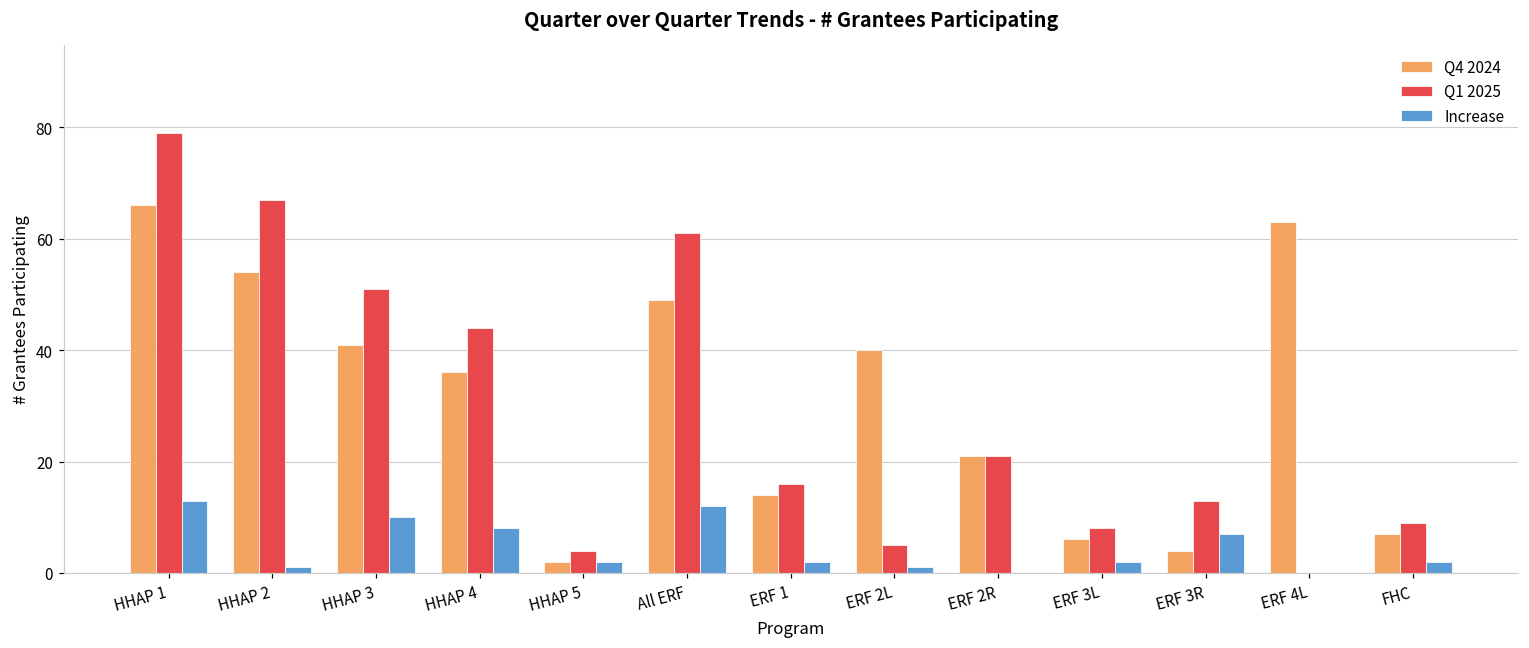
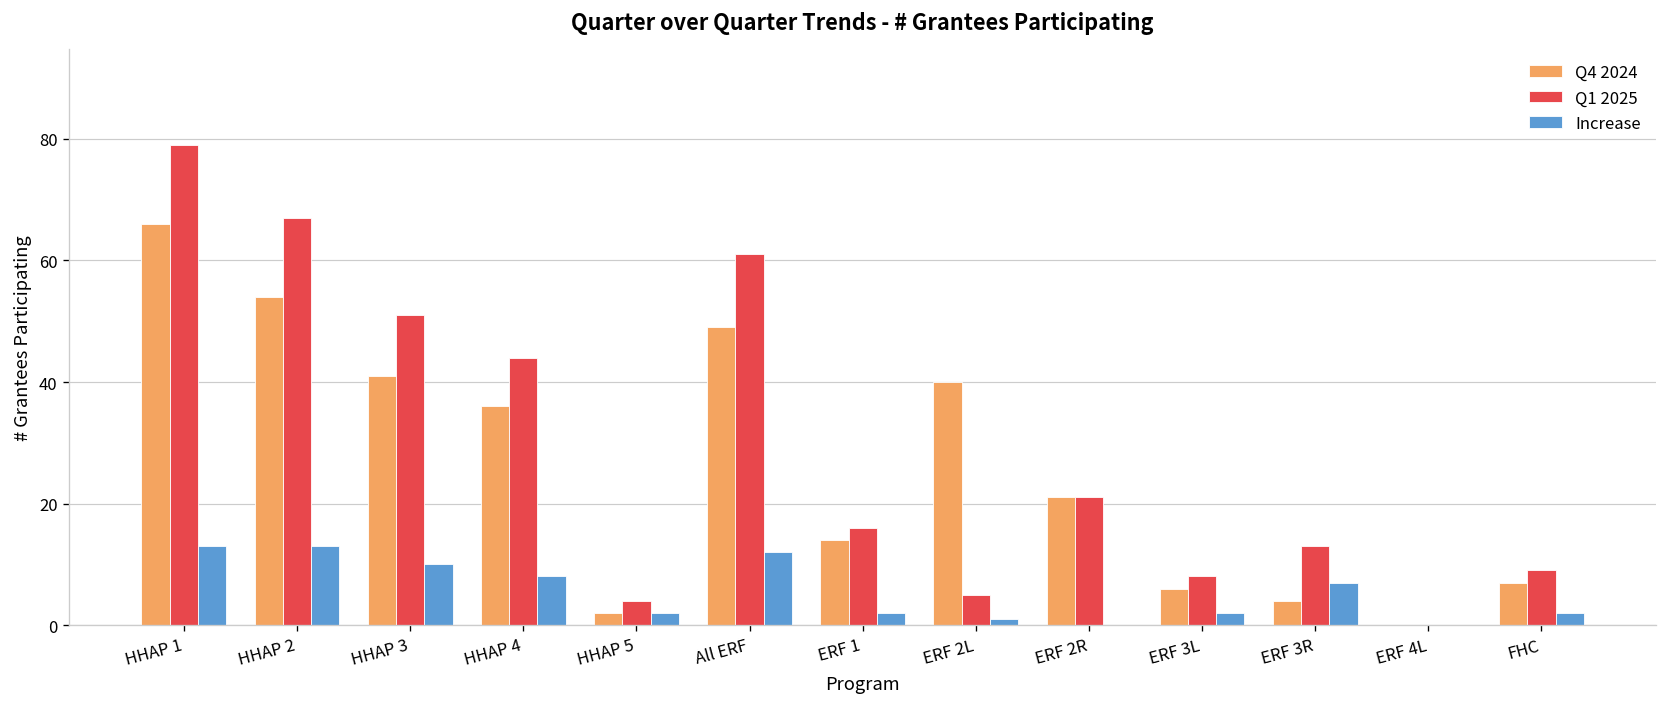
Increase, HHAP 2: 1 -> 13
Q4 2024, ERF 4L: 63 -> 0
